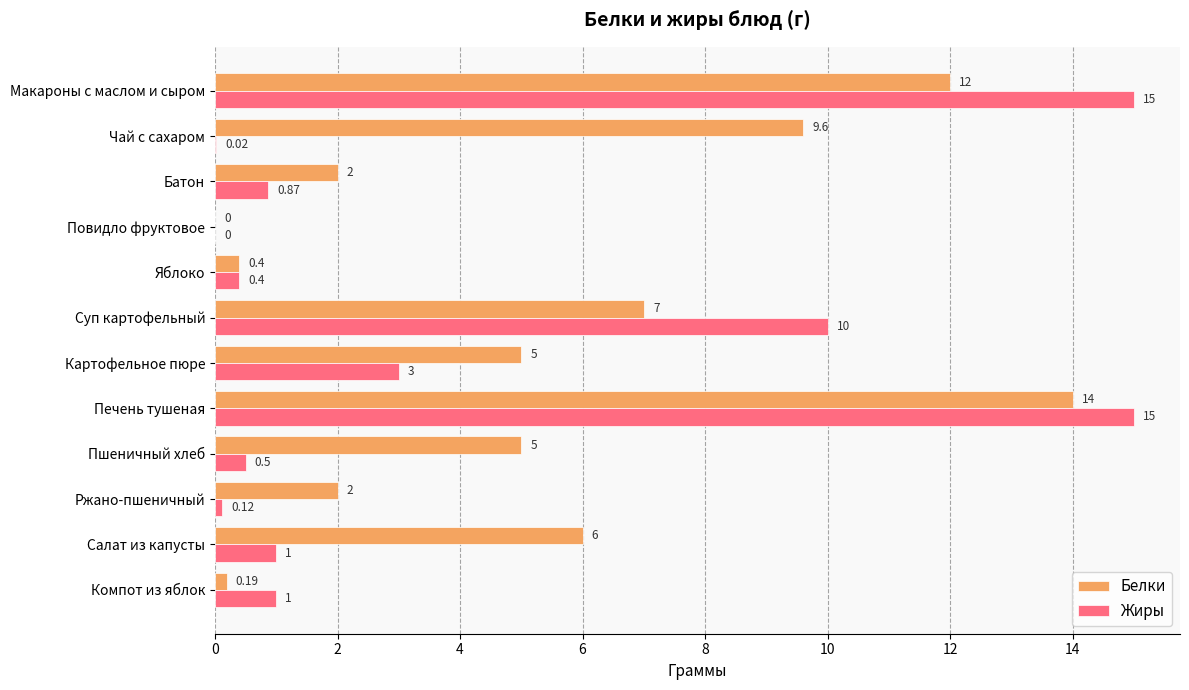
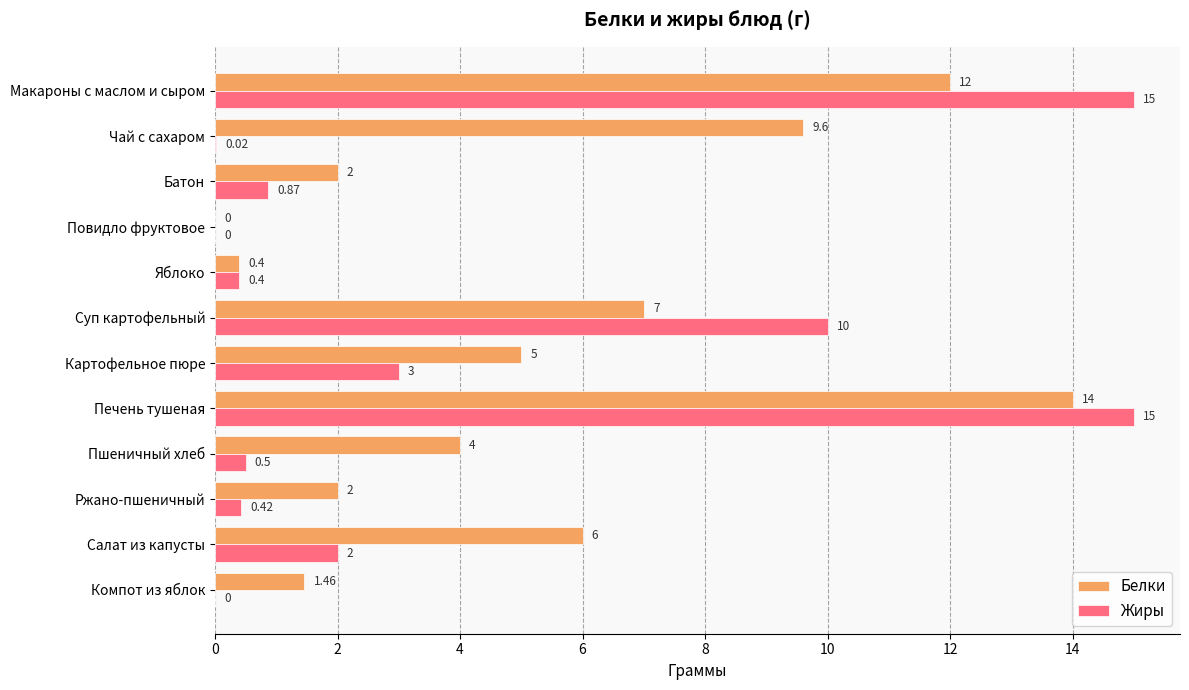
Белки, Пшеничный хлеб: 5 -> 4
Жиры, Ржано-пшеничный: 0.12 -> 0.42
Жиры, Салат из капусты: 1 -> 2
Белки, Компот из яблок: 0.19 -> 1.46
Жиры, Компот из яблок: 1 -> 0
